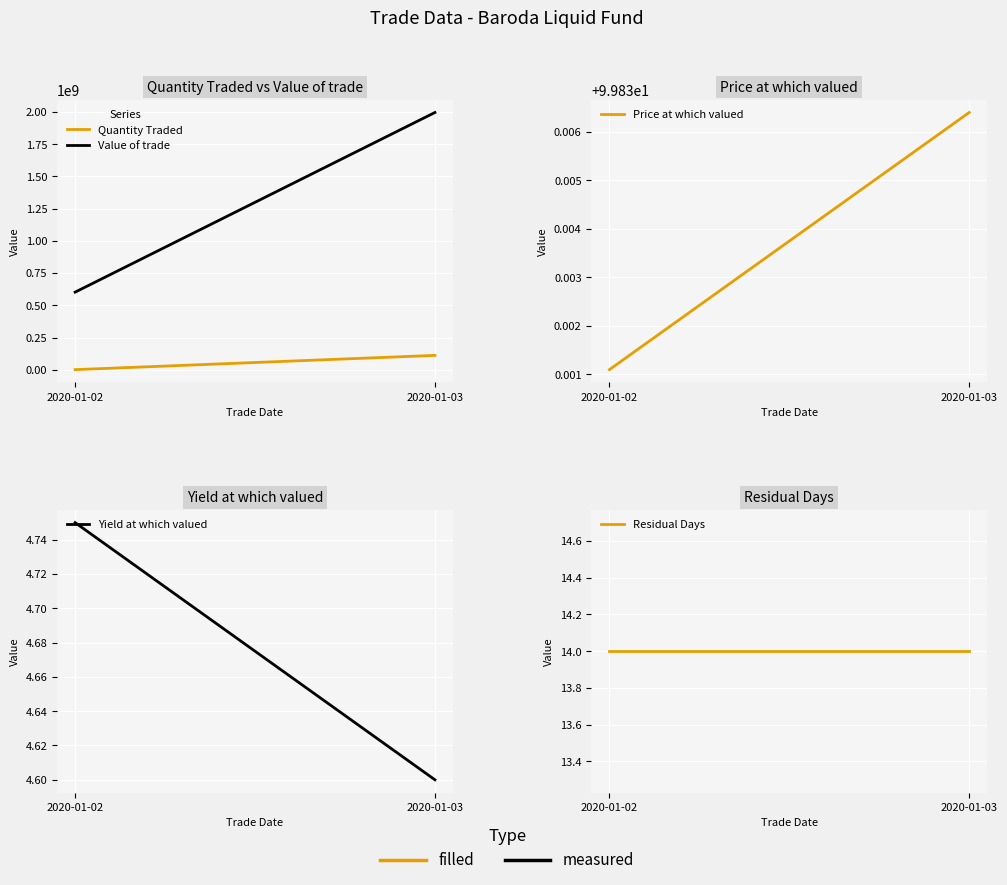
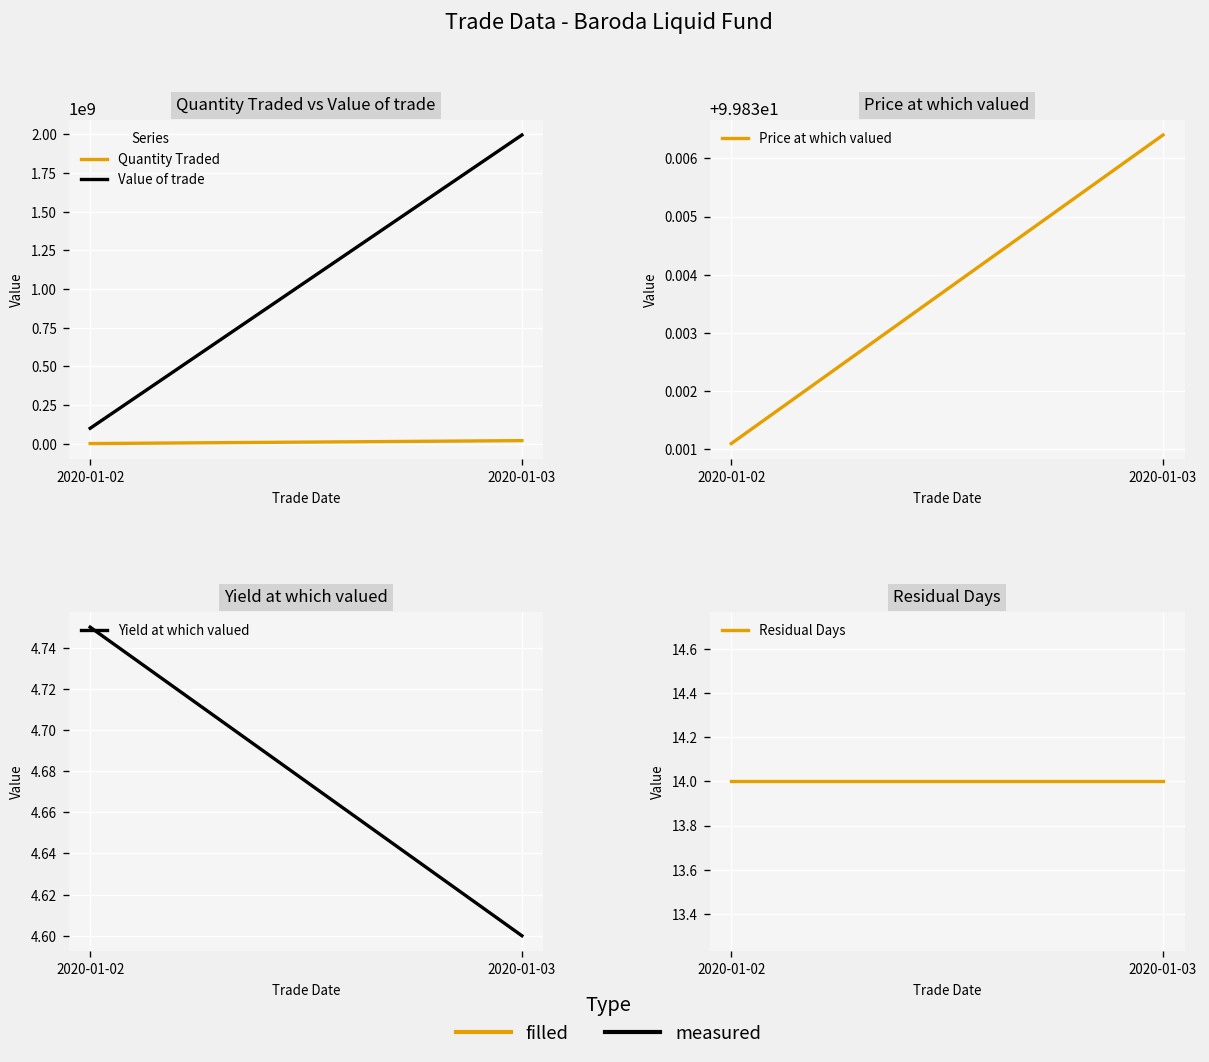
Quantity Traded vs Value of trade, Value of trade, 2020-01-02: 600000000 -> 100000000
Quantity Traded vs Value of trade, Quantity Traded, 2020-01-03: 110000000 -> 20000000
